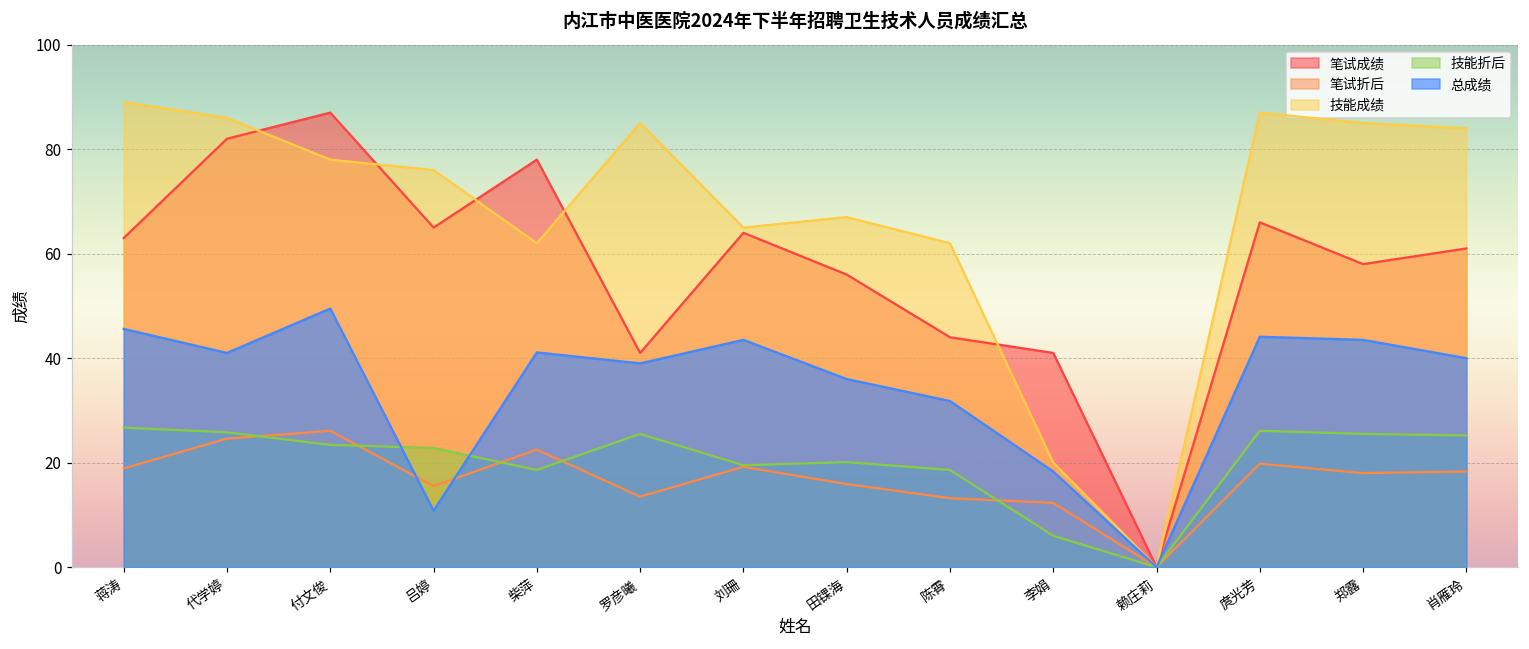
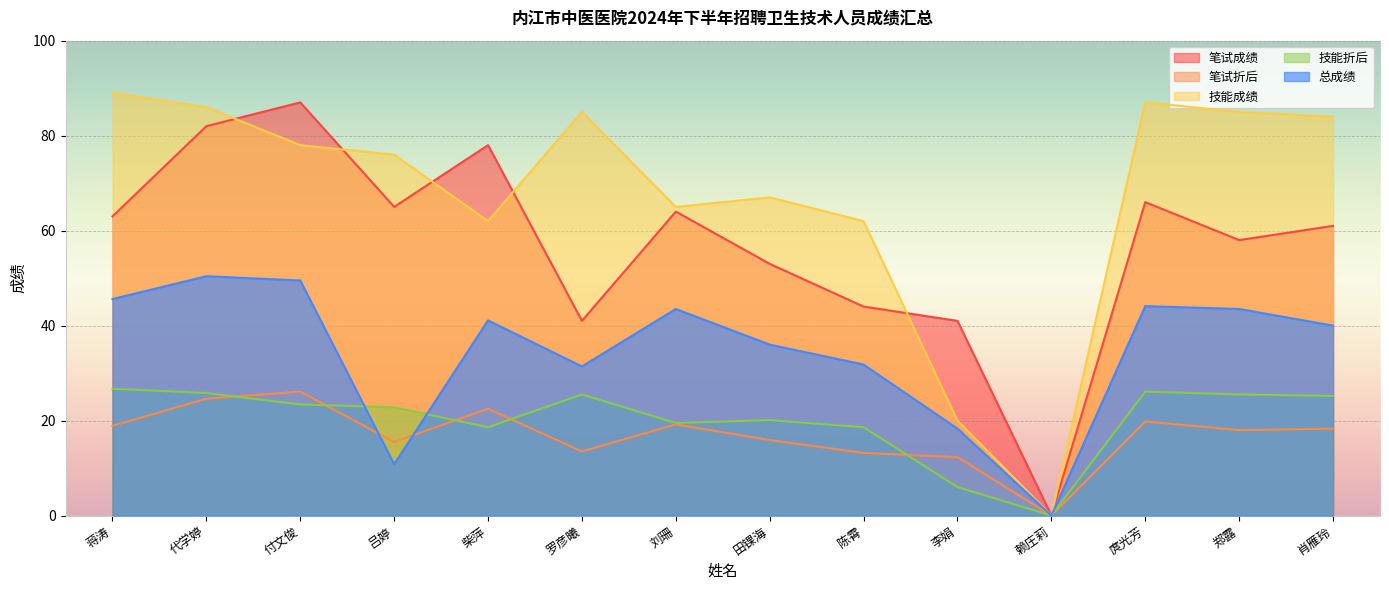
总成绩, 代学婷: 41 -> 50
总成绩, 罗彦曦: 39 -> 31
笔试成绩, 田锞海: 56 -> 53
